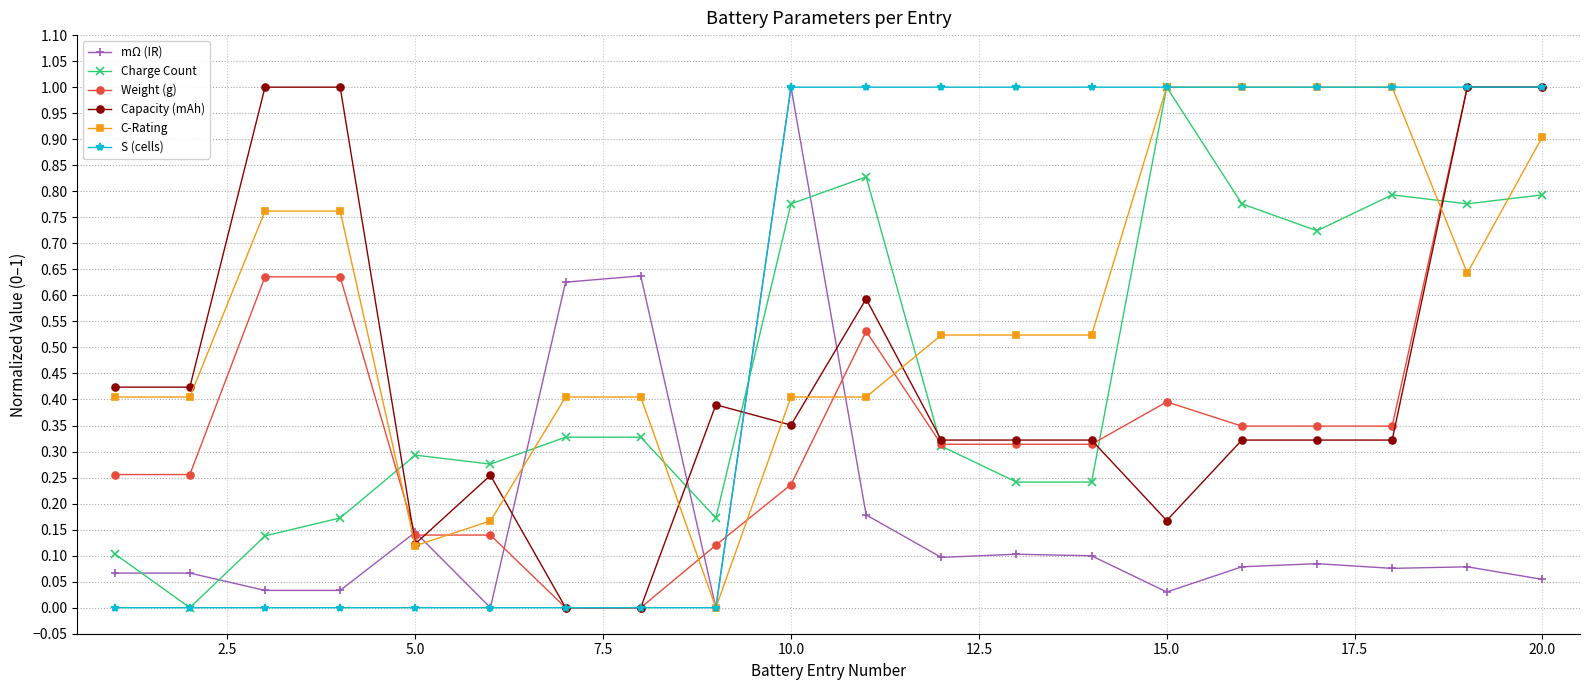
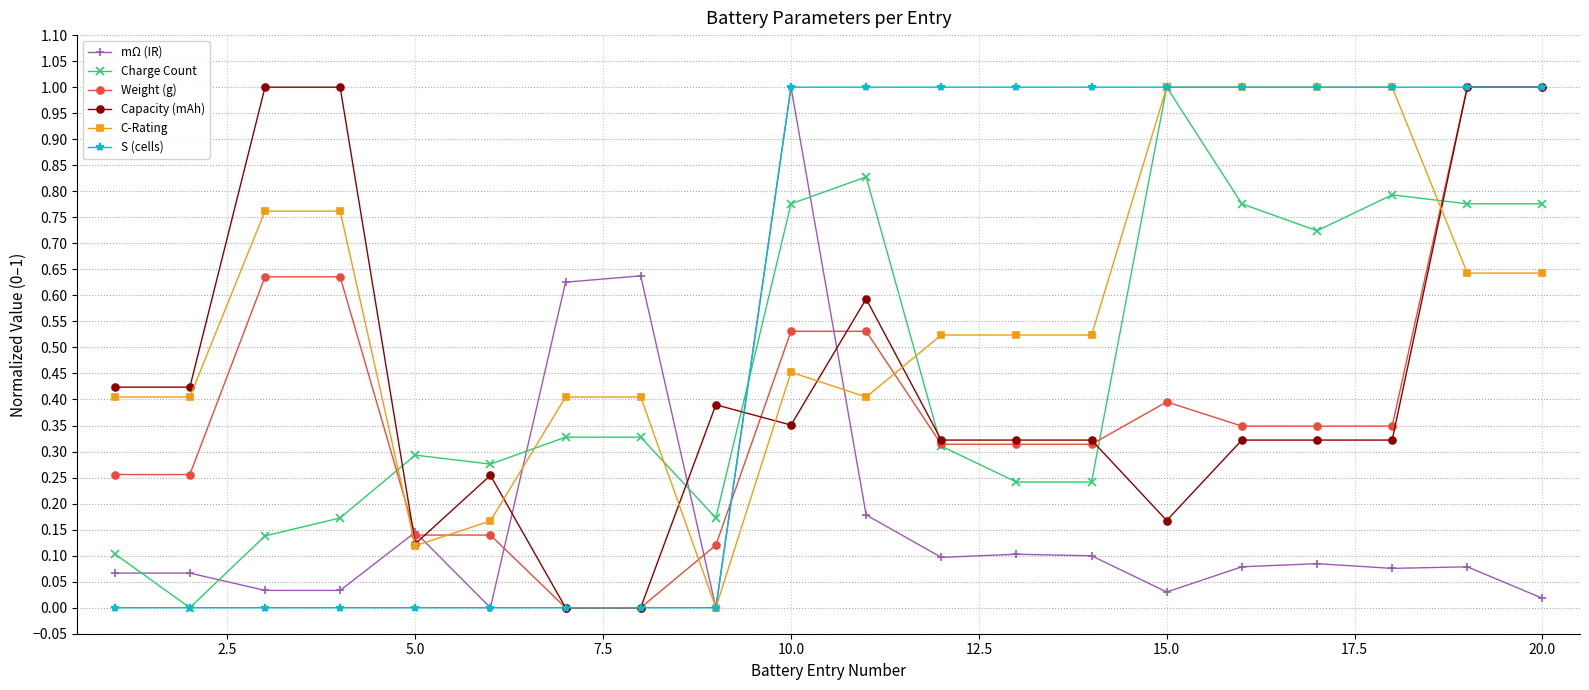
Weight (g), 10.0: 0.24 -> 0.53
C-Rating, 10.0: 0.40 -> 0.45
mΩ (IR), 20.0: 0.05 -> 0.02
Charge Count, 20.0: 0.79 -> 0.78
C-Rating, 20.0: 0.90 -> 0.64
